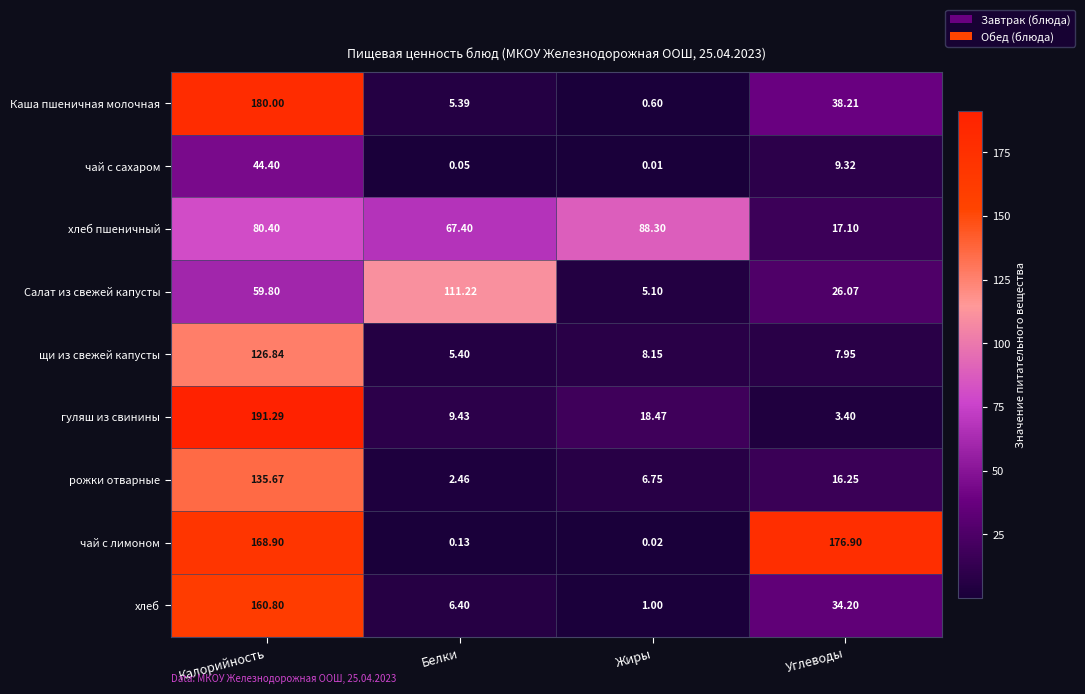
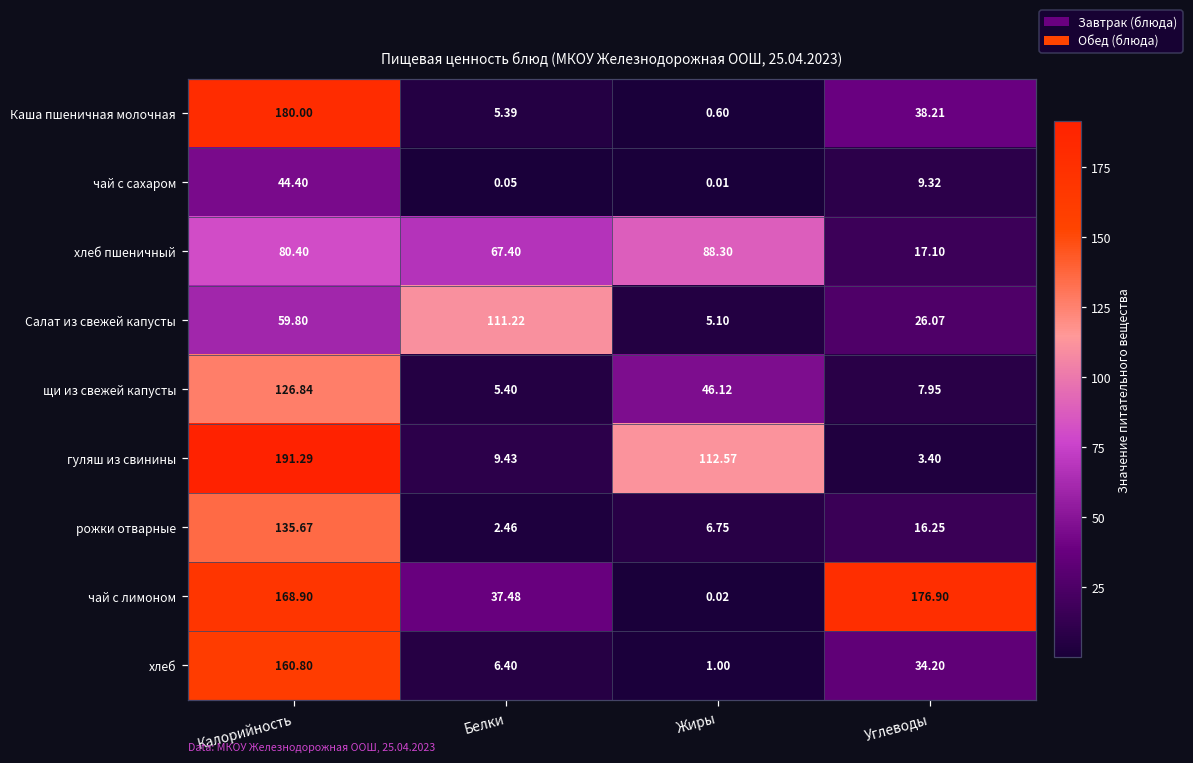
щи из свежей капусты, Жиры: 8.15 -> 46.12
гуляш из свинины, Жиры: 18.47 -> 112.57
чай с лимоном, Белки: 0.13 -> 37.48
